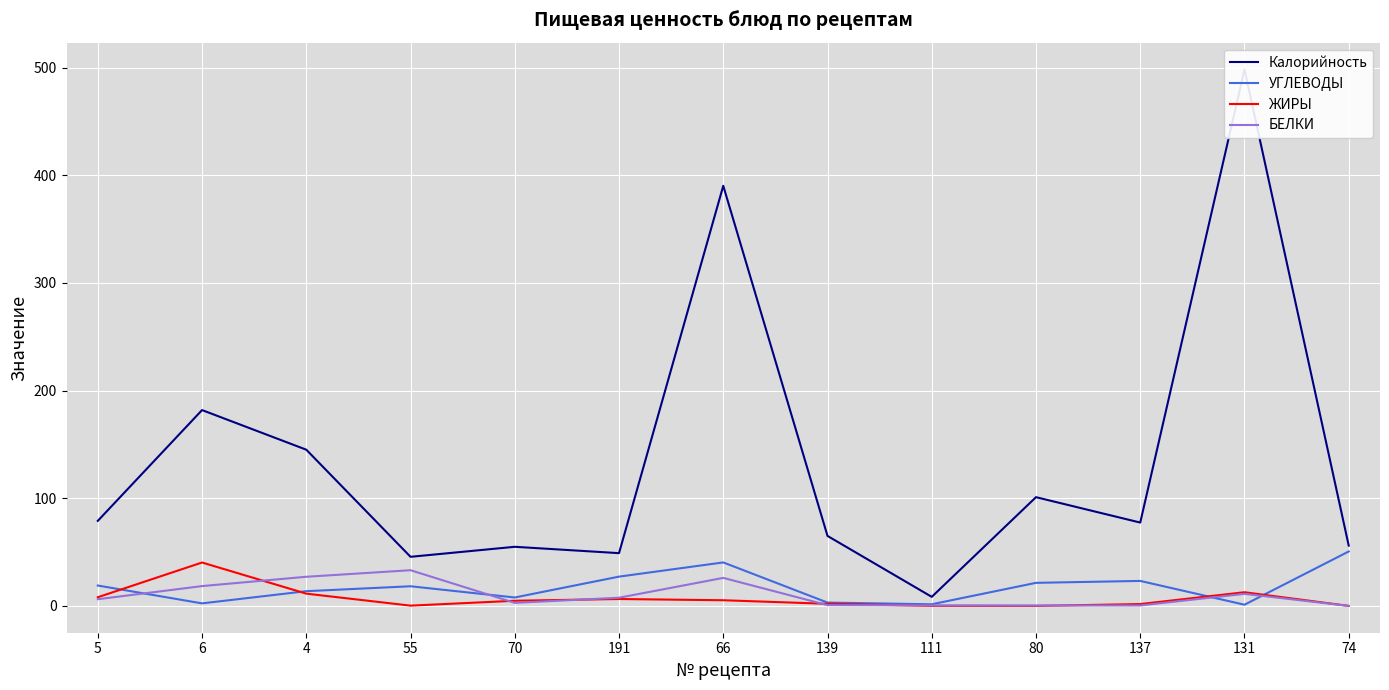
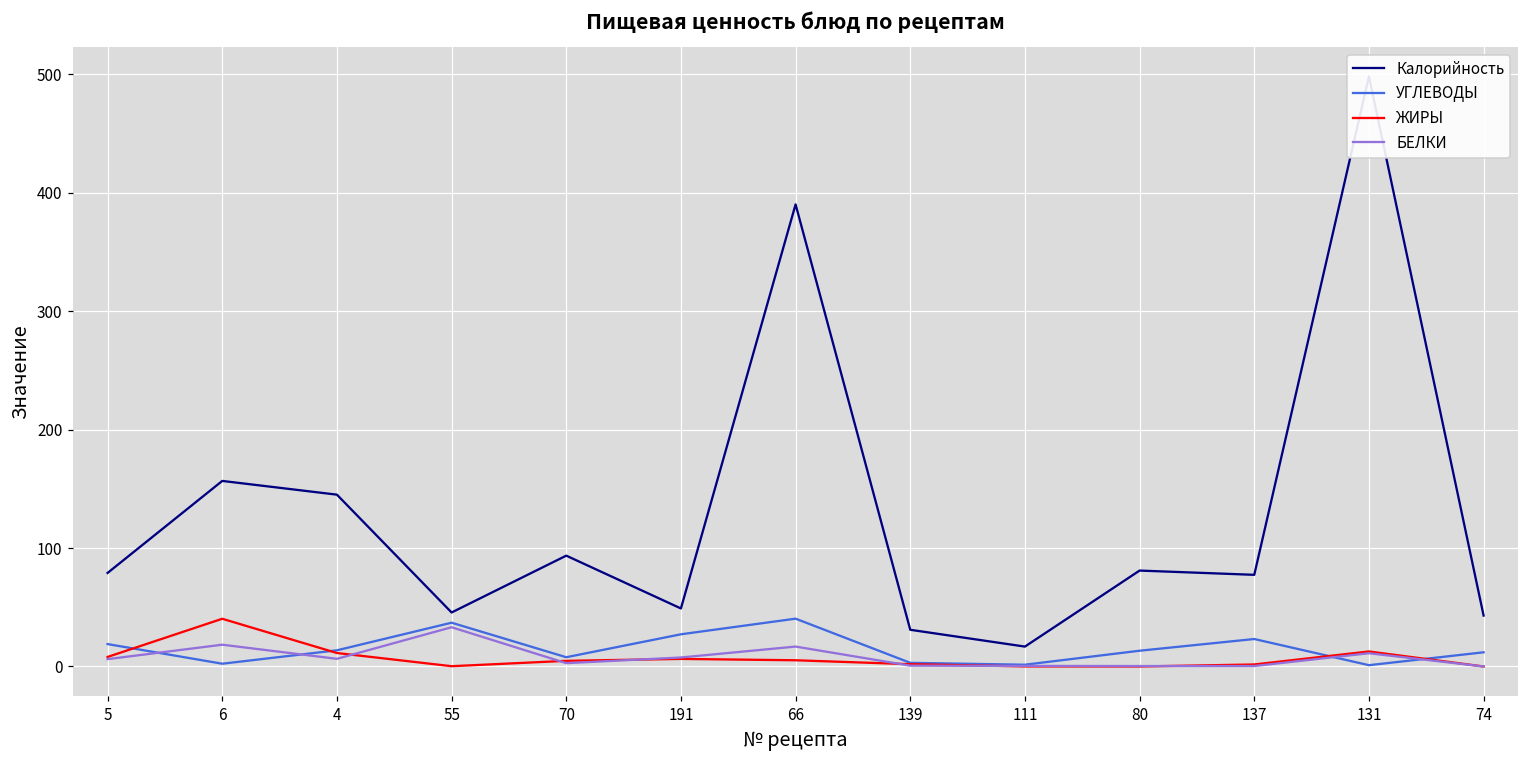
Калорийность, 6: 182 -> 157
БЕЛКИ, 4: 27 -> 6
УГЛЕВОДЫ, 55: 18 -> 37
Калорийность, 70: 55 -> 94
БЕЛКИ, 66: 26 -> 17
Калорийность, 139: 65 -> 31
Калорийность, 111: 8 -> 17
Калорийность, 80: 101 -> 81
УГЛЕВОДЫ, 80: 21 -> 13
Калорийность, 74: 56 -> 43
УГЛЕВОДЫ, 74: 51 -> 12
